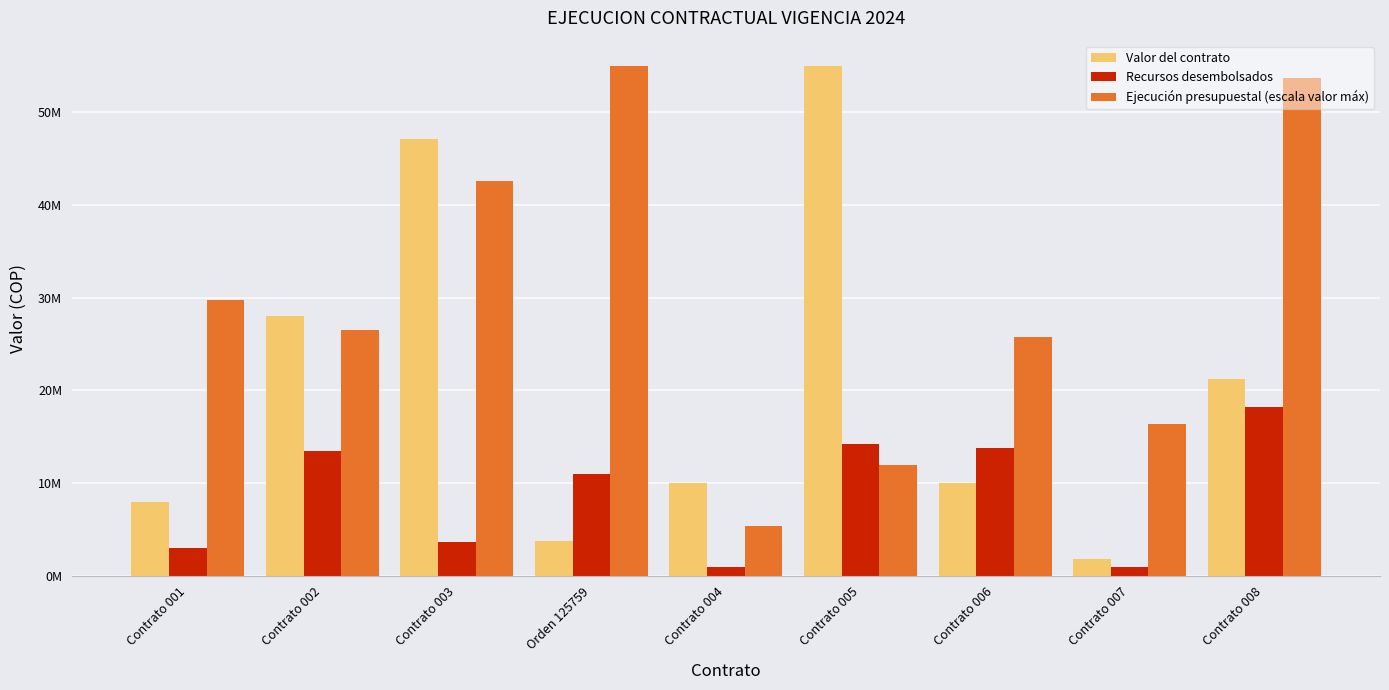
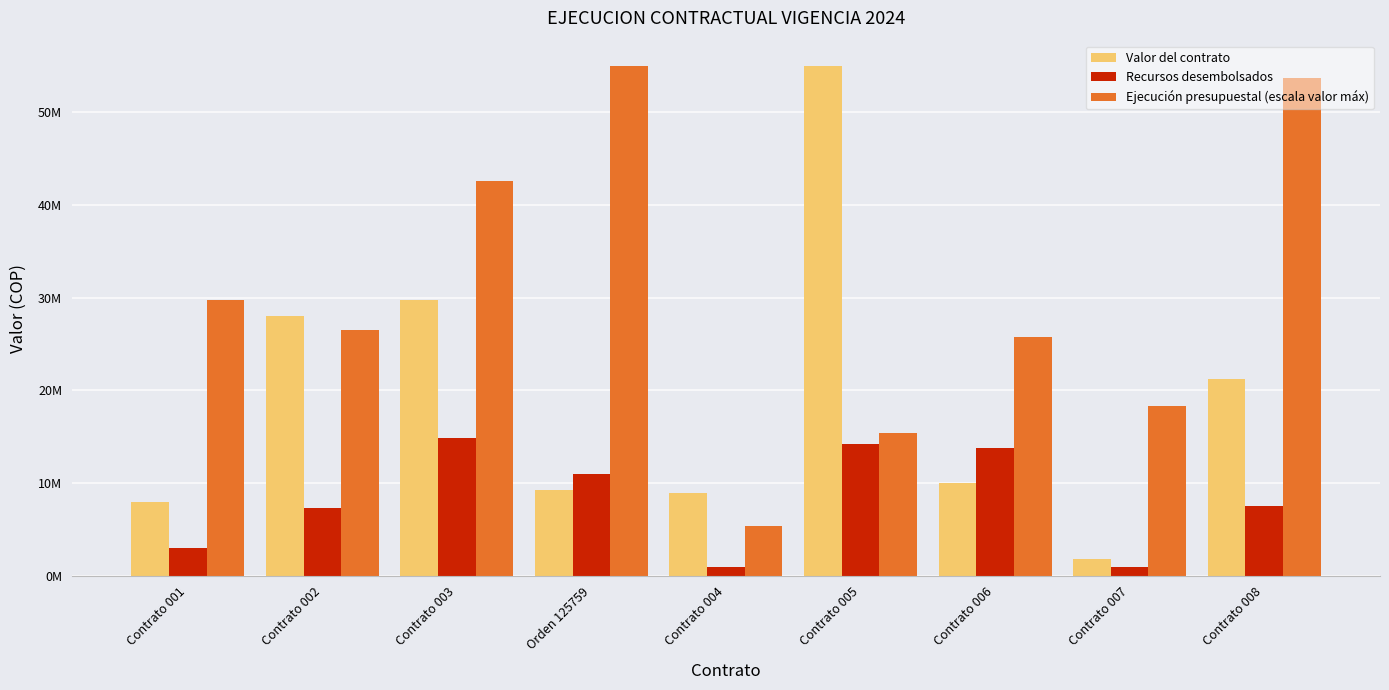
Recursos desembolsados, Contrato 002: 13000000 -> 7000000
Valor del contrato, Contrato 003: 47000000 -> 30000000
Recursos desembolsados, Contrato 003: 4000000 -> 15000000
Valor del contrato, Orden 125759: 4000000 -> 9000000
Valor del contrato, Contrato 004: 10000000 -> 9000000
Ejecución presupuestal (escala valor máx), Contrato 005: 12000000 -> 15000000
Ejecución presupuestal (escala valor máx), Contrato 007: 16000000 -> 18000000
Recursos desembolsados, Contrato 008: 18000000 -> 8000000
